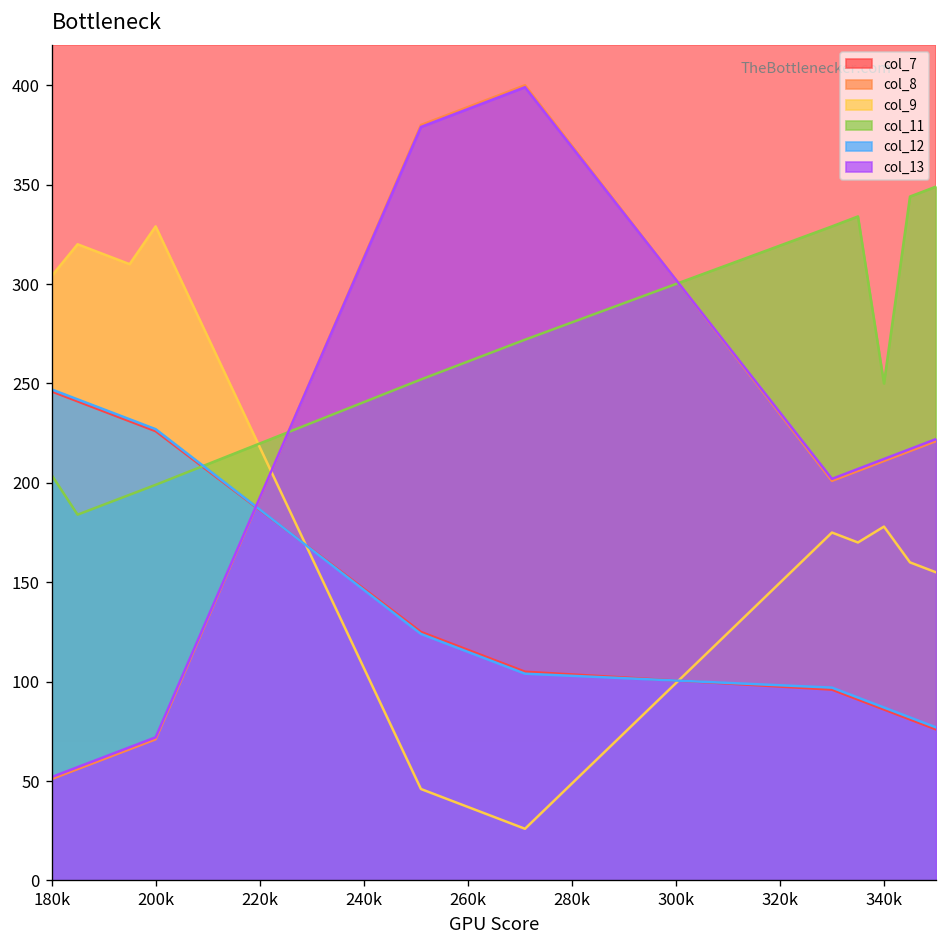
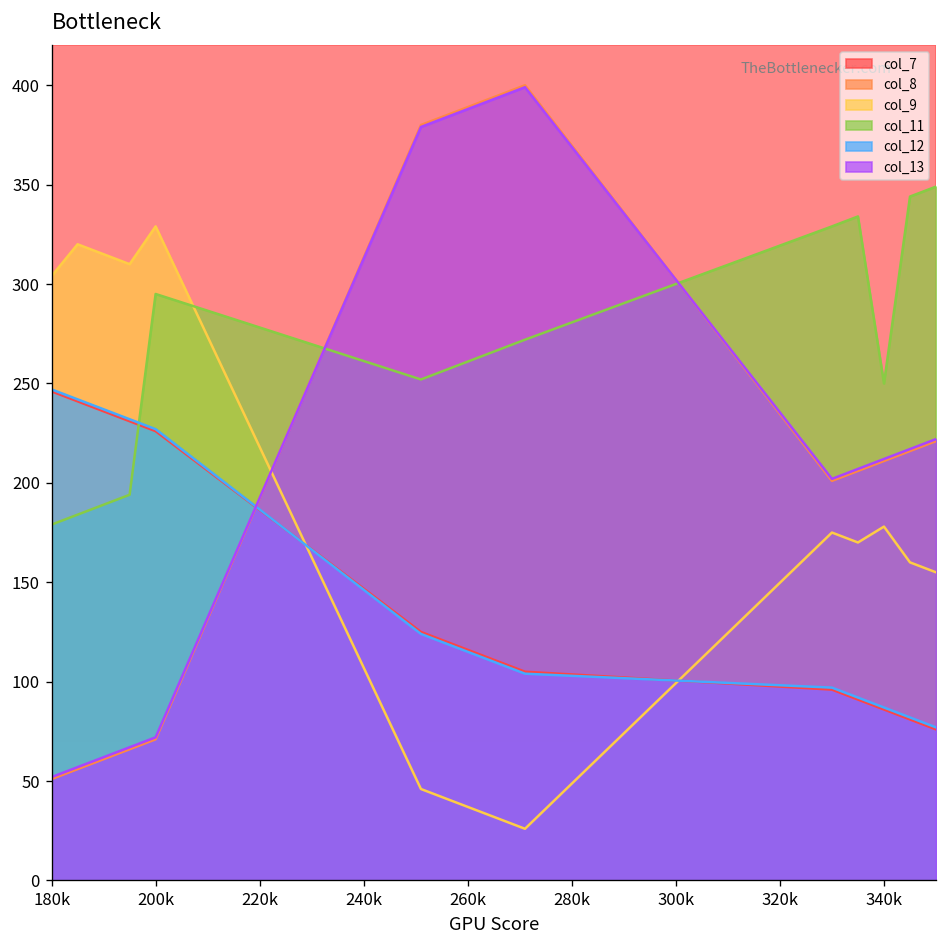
col_11, 180k: 204 -> 179
col_11, 200k: 199 -> 295
